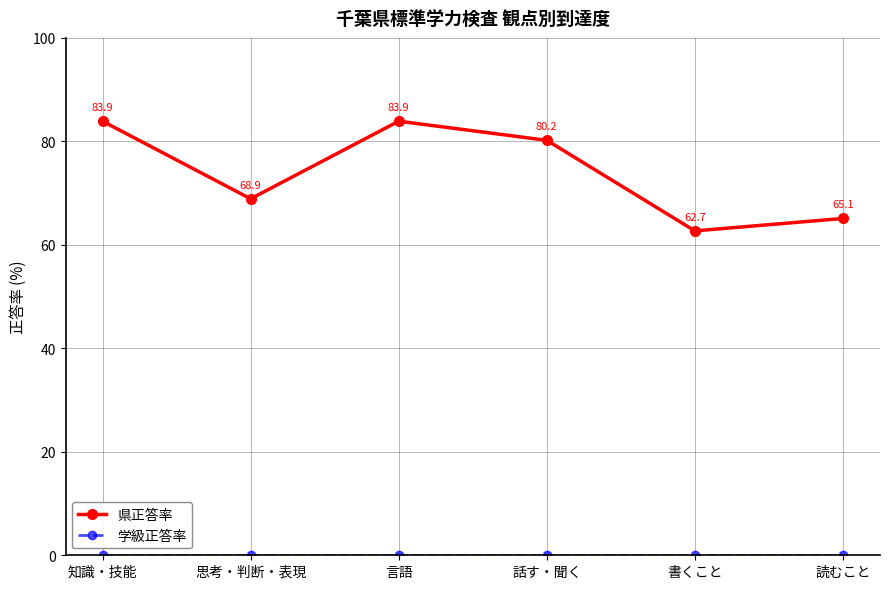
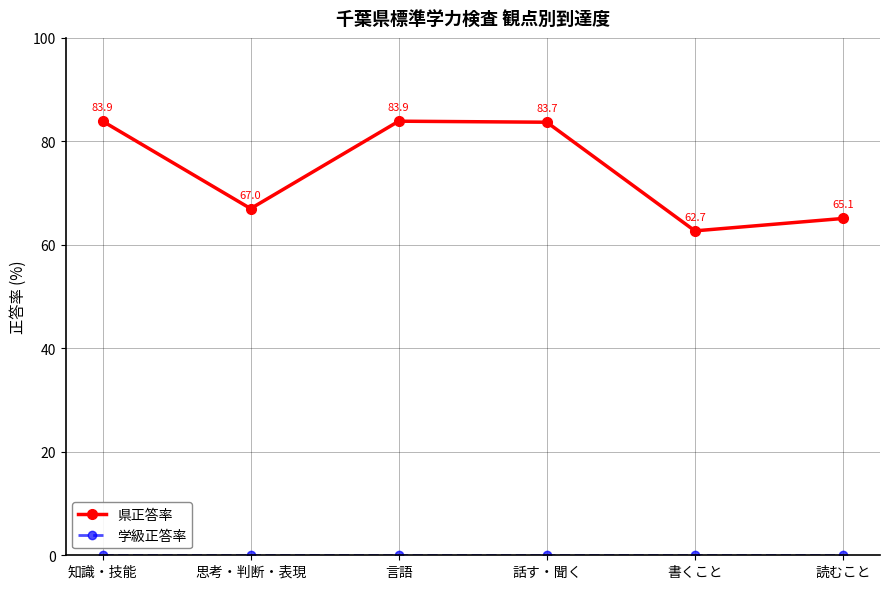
県正答率, 思考・判断・表現: 68.9 -> 67.0
県正答率, 話す・聞く: 80.2 -> 83.7
